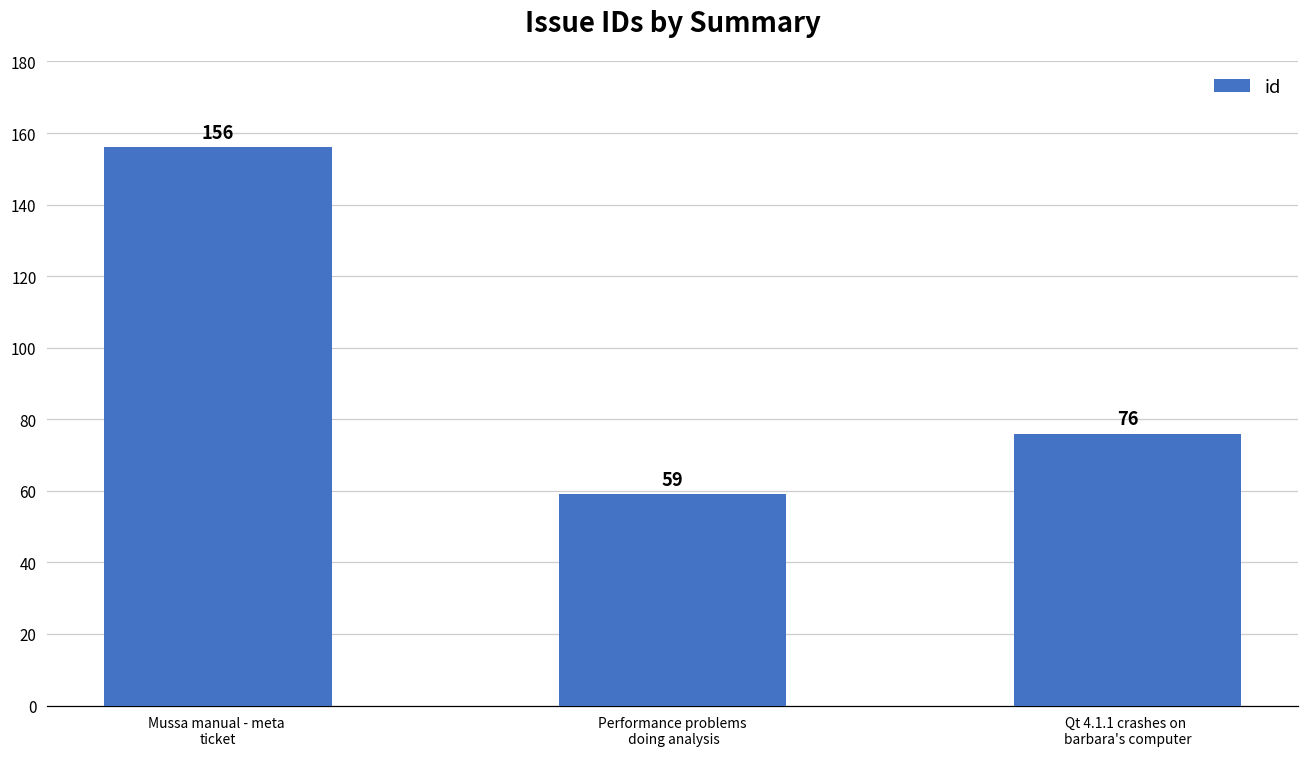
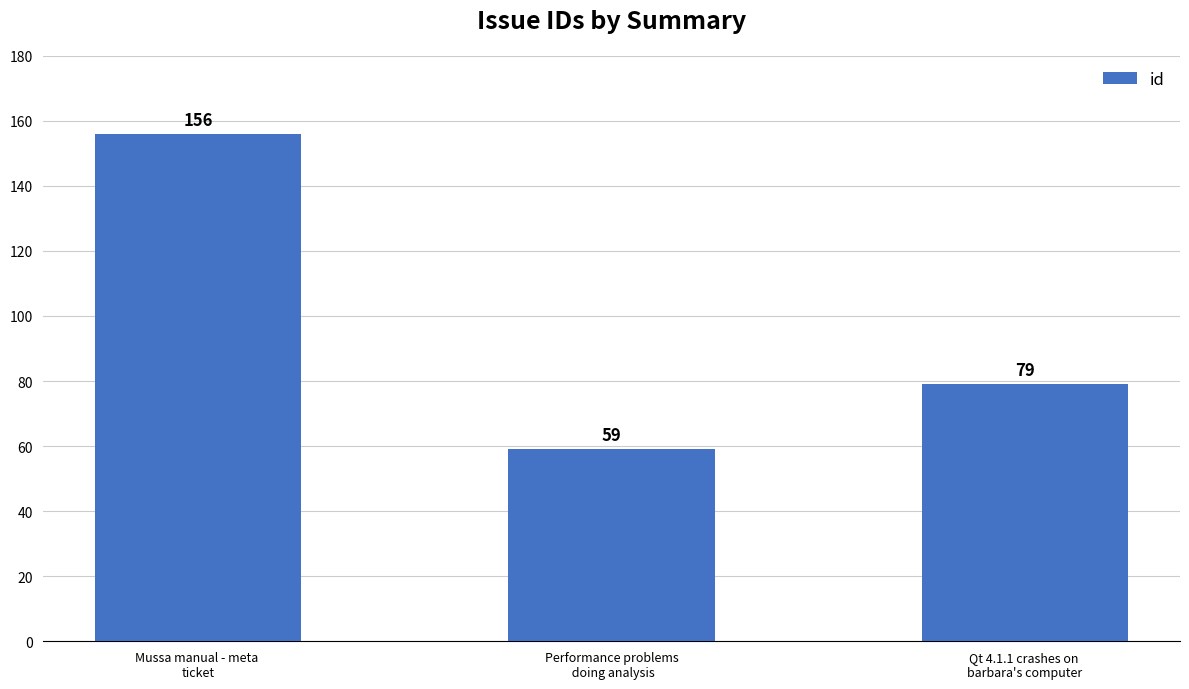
Qt 4.1.1 crashes on barbara's computer: 76 -> 79
